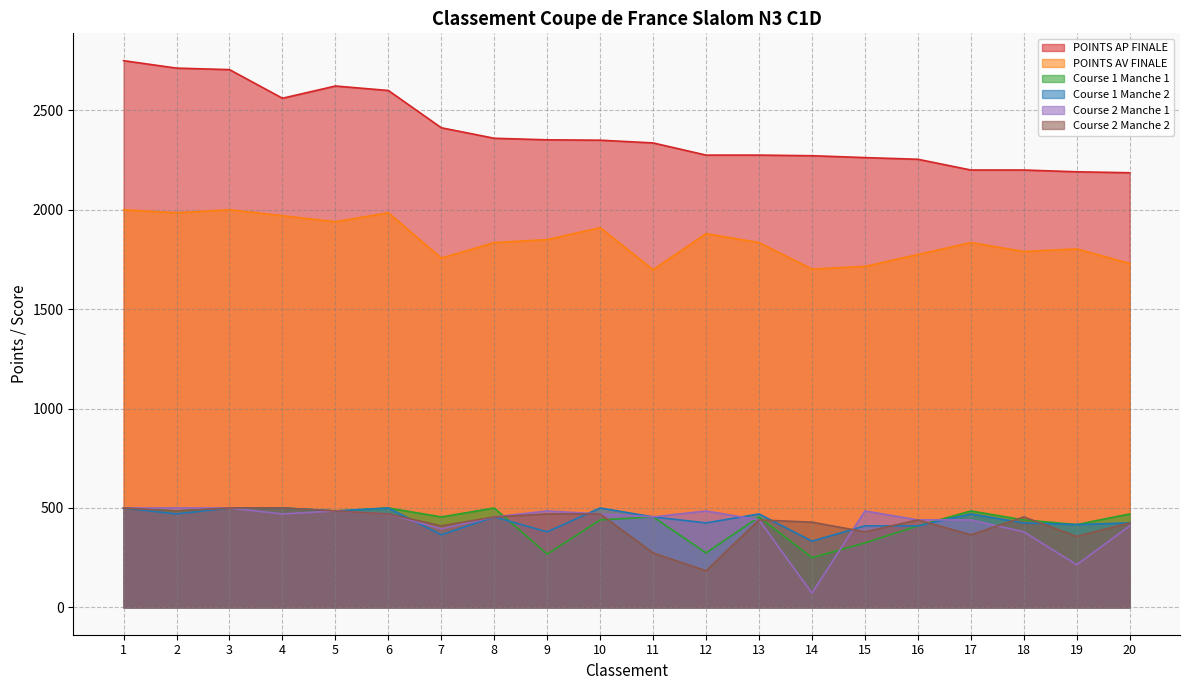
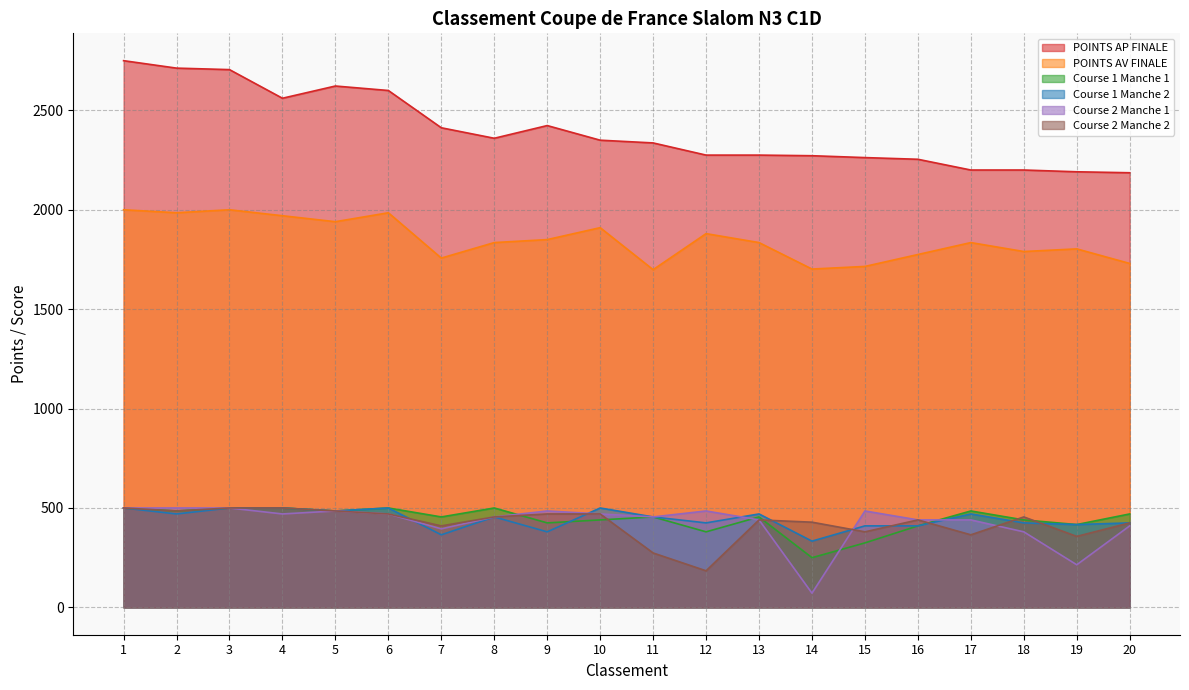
POINTS AP FINALE, 9: 2350 -> 2420
Course 1 Manche 1, 9: 270 -> 430
Course 1 Manche 1, 12: 270 -> 380
